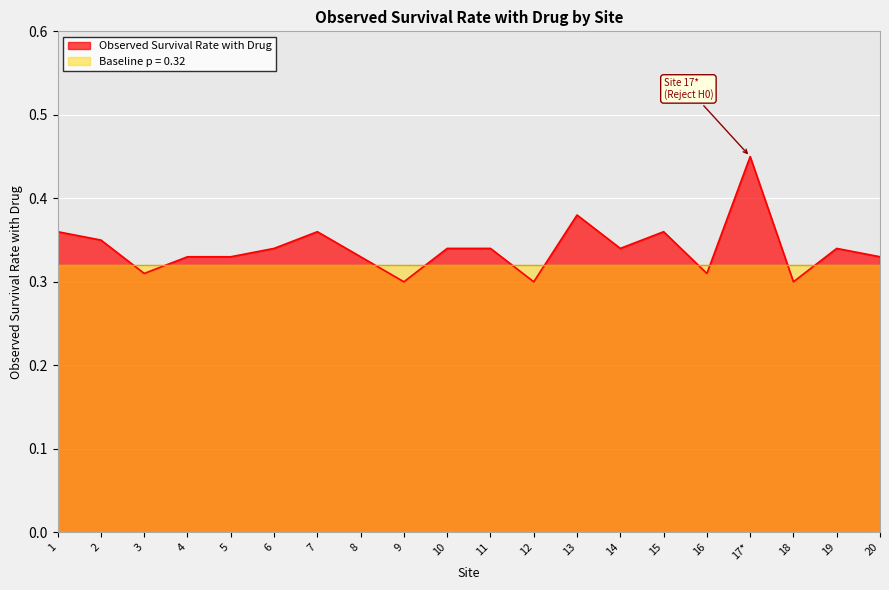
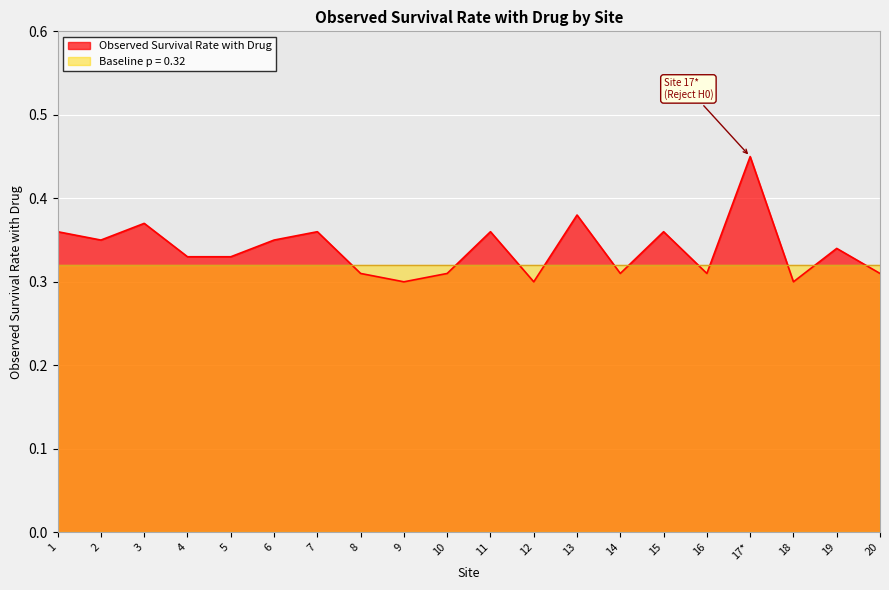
Observed Survival Rate with Drug, 3: 0.31 -> 0.37
Observed Survival Rate with Drug, 6: 0.34 -> 0.35
Observed Survival Rate with Drug, 8: 0.33 -> 0.31
Observed Survival Rate with Drug, 10: 0.34 -> 0.31
Observed Survival Rate with Drug, 11: 0.34 -> 0.36
Observed Survival Rate with Drug, 14: 0.34 -> 0.31
Observed Survival Rate with Drug, 20: 0.33 -> 0.31
